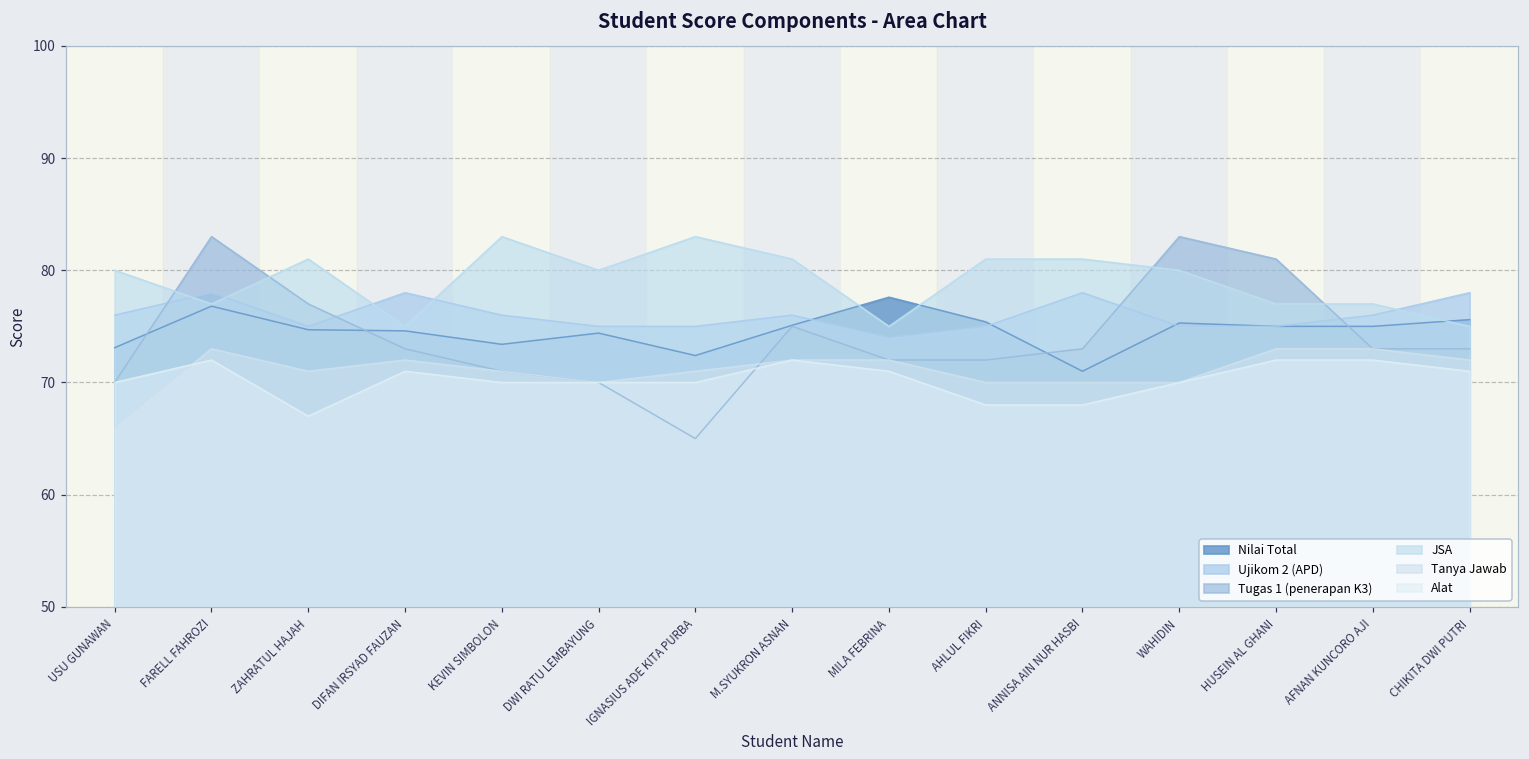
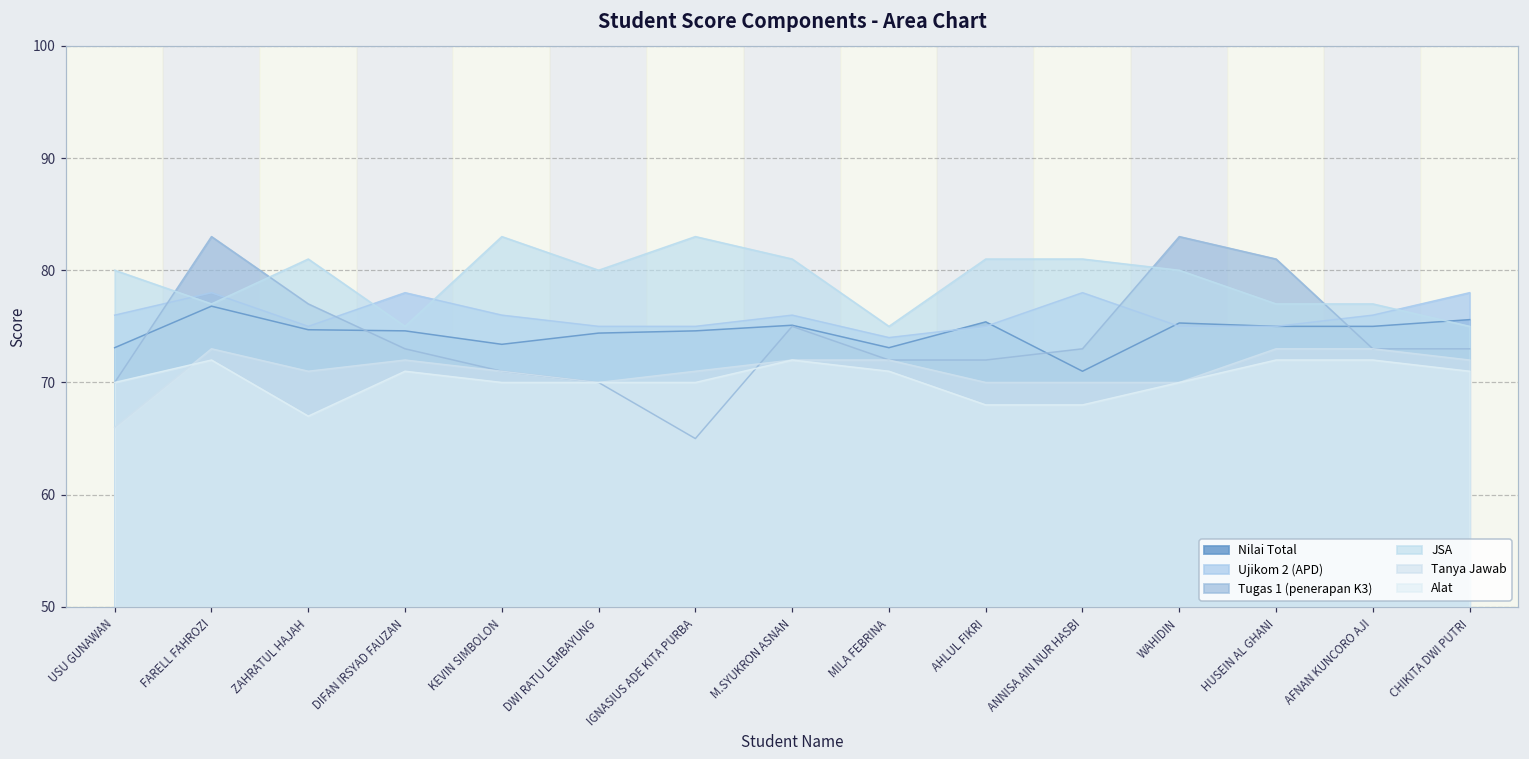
Nilai Total, IGNASIUS ADE KITA PURBA: 72.4 -> 74.6
Nilai Total, MILA FEBRINA: 77.6 -> 73.1
